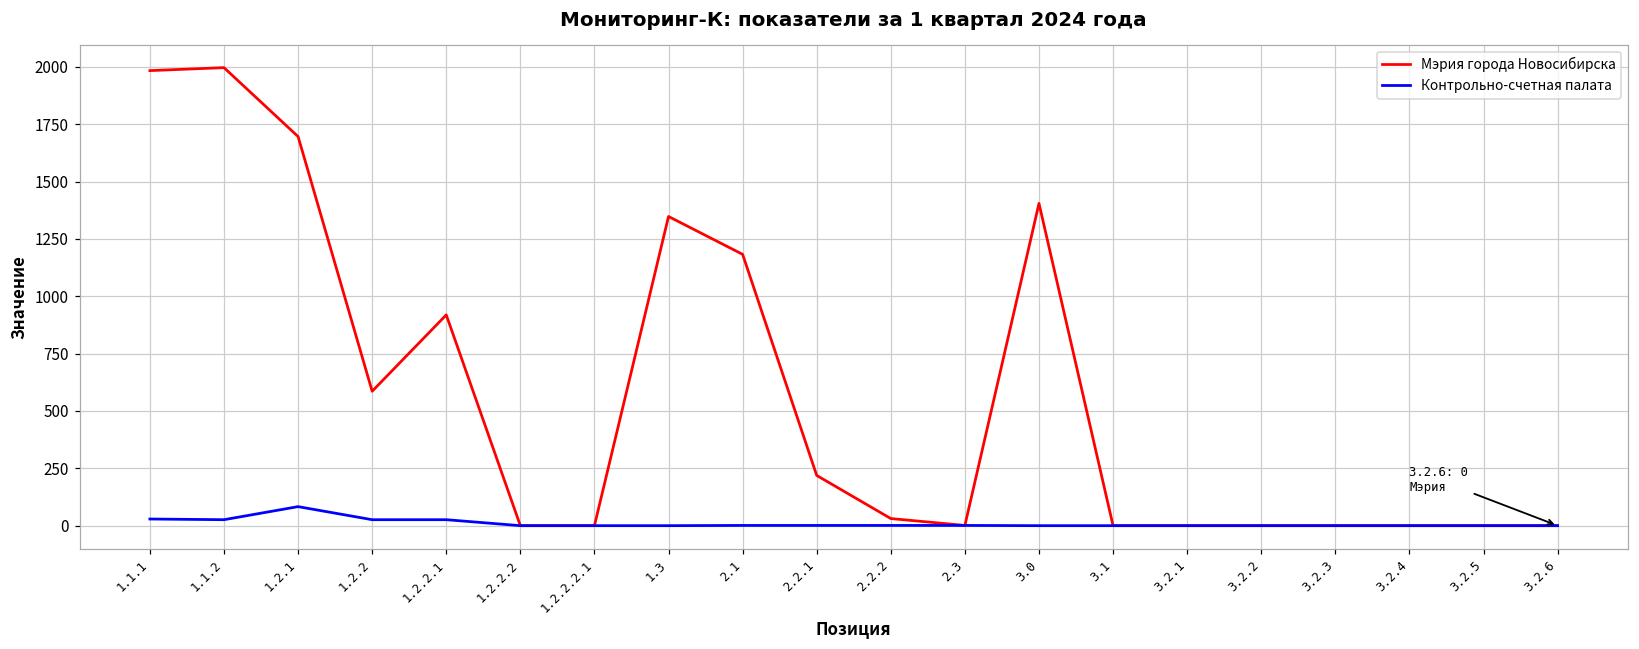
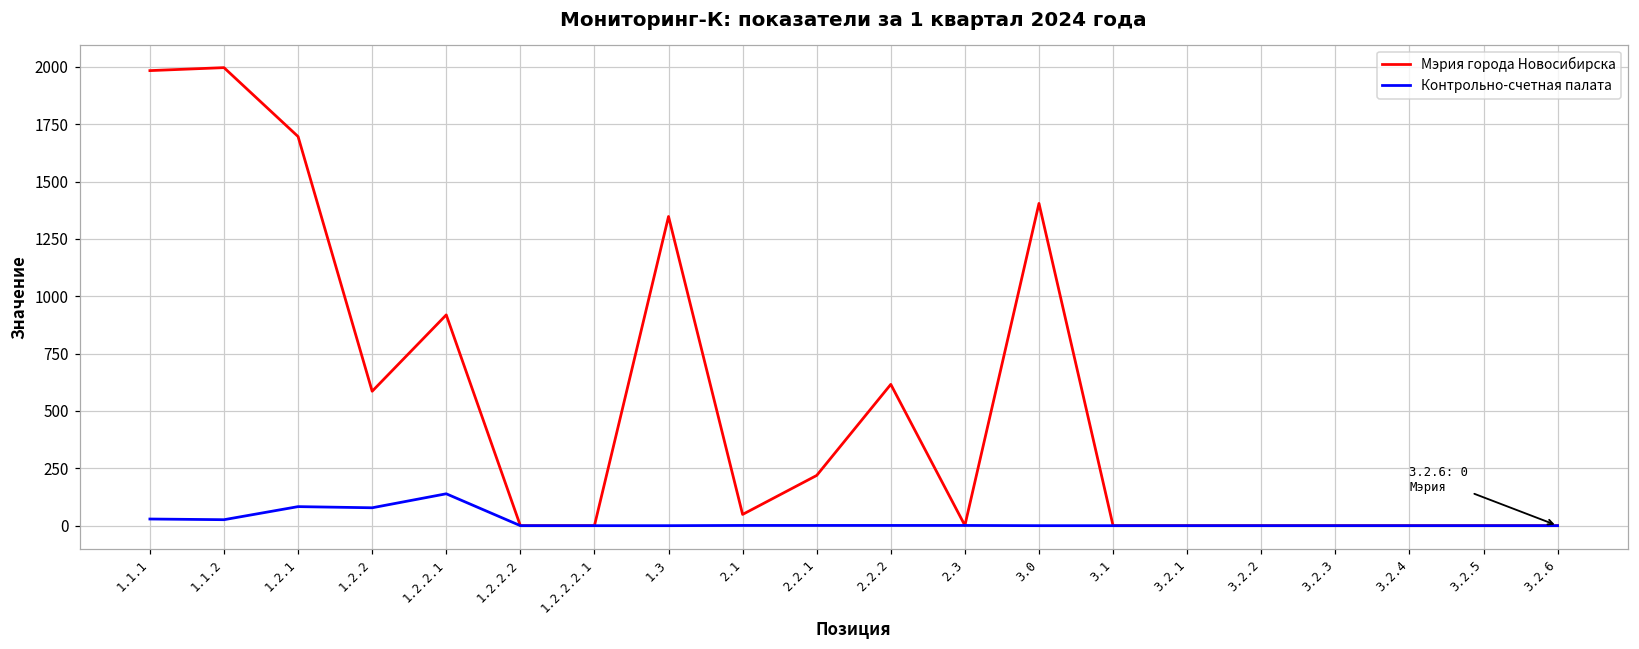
Контрольно-счетная палата, 1.2.2: 30 -> 80
Контрольно-счетная палата, 1.2.2.1: 30 -> 140
Мэрия города Новосибирска, 2.1: 1180 -> 50
Мэрия города Новосибирска, 2.2.2: 30 -> 620
